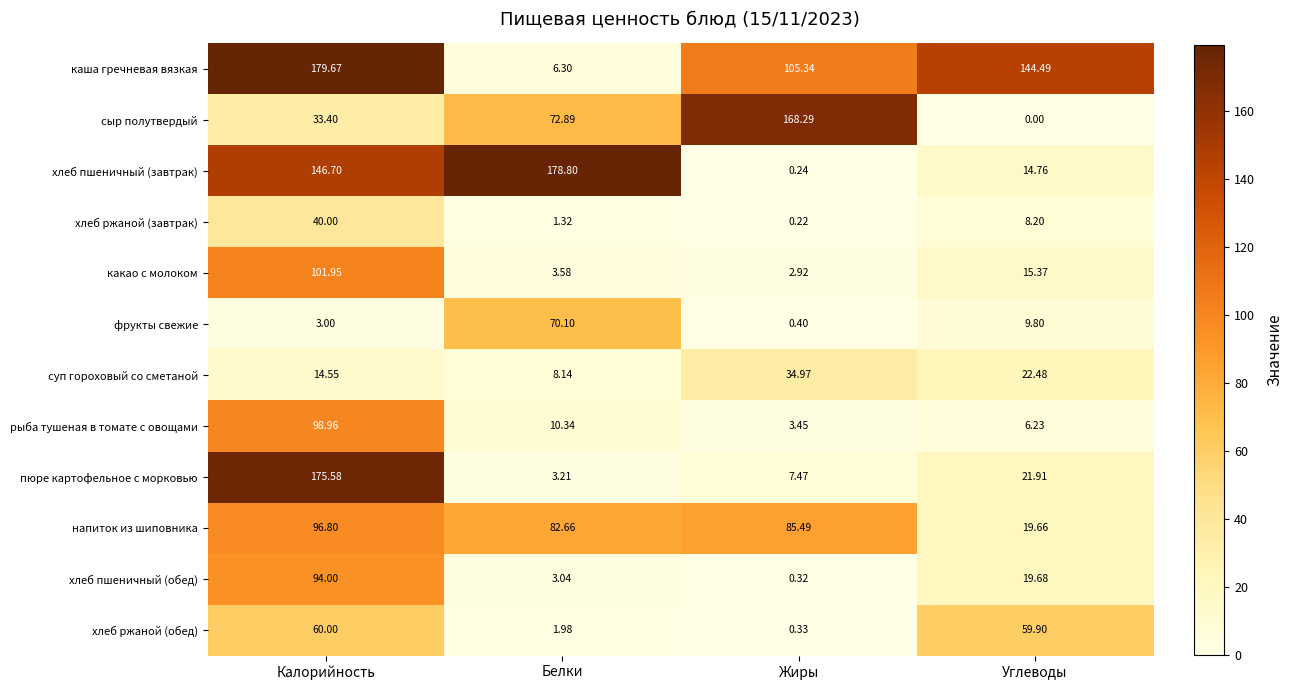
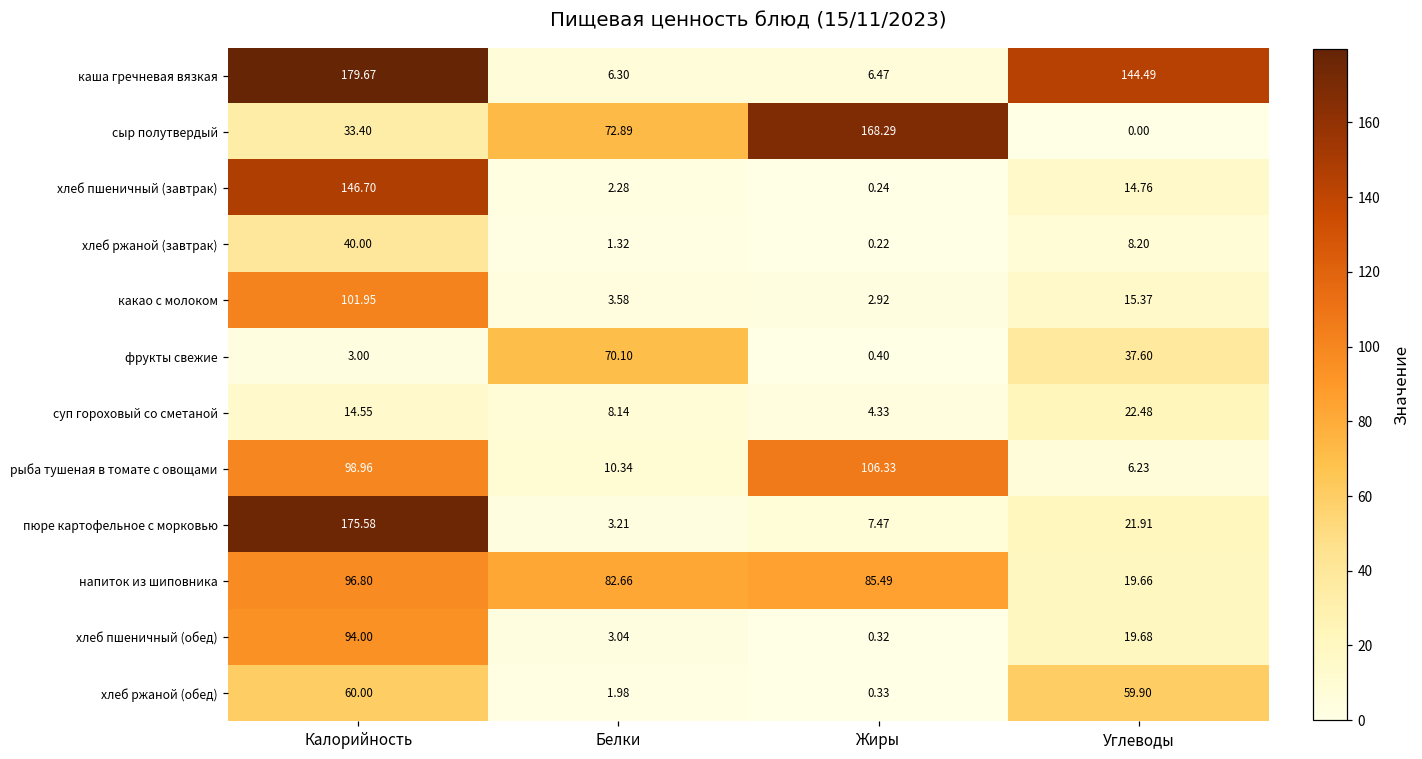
каша гречневая вязкая, Жиры: 105.34 -> 6.47
хлеб пшеничный (завтрак), Белки: 178.80 -> 2.28
фрукты свежие, Углеводы: 9.80 -> 37.60
суп гороховый со сметаной, Жиры: 34.97 -> 4.33
рыба тушеная в томате с овощами, Жиры: 3.45 -> 106.33
